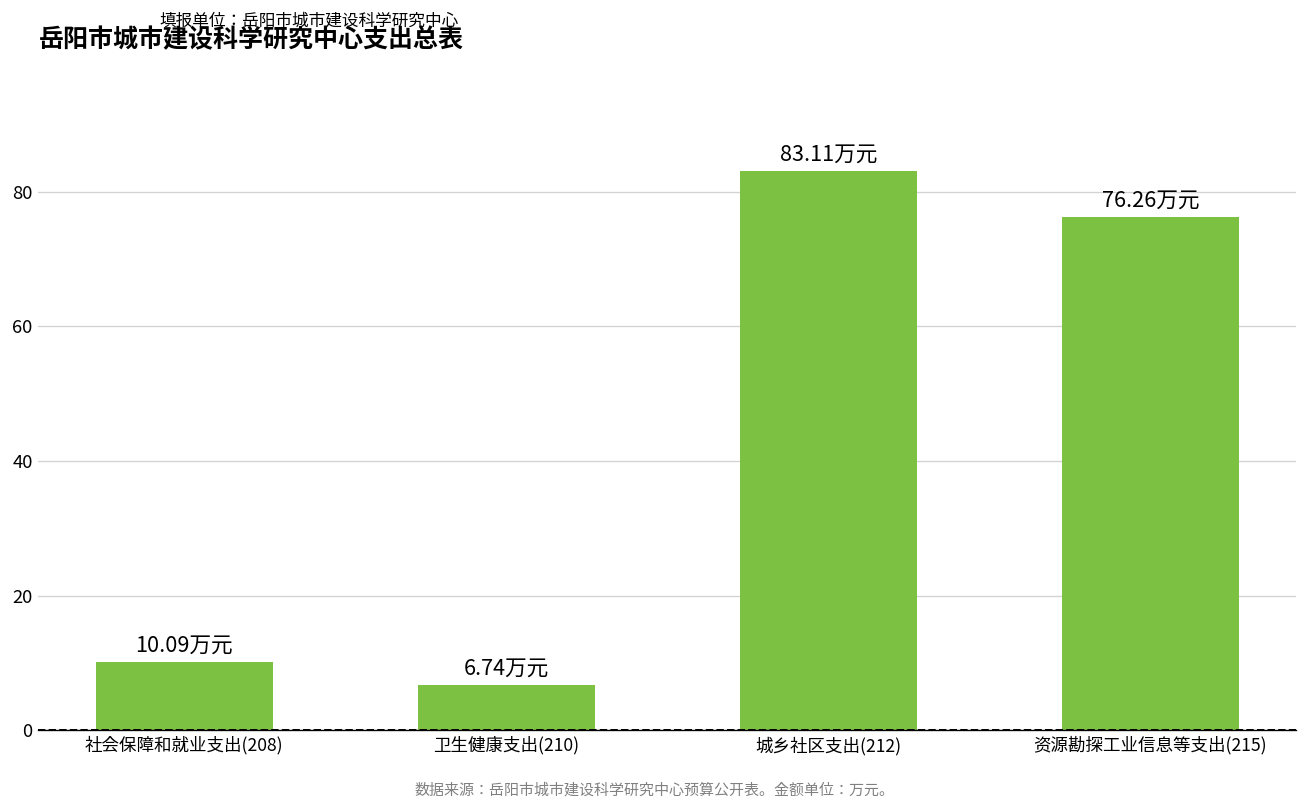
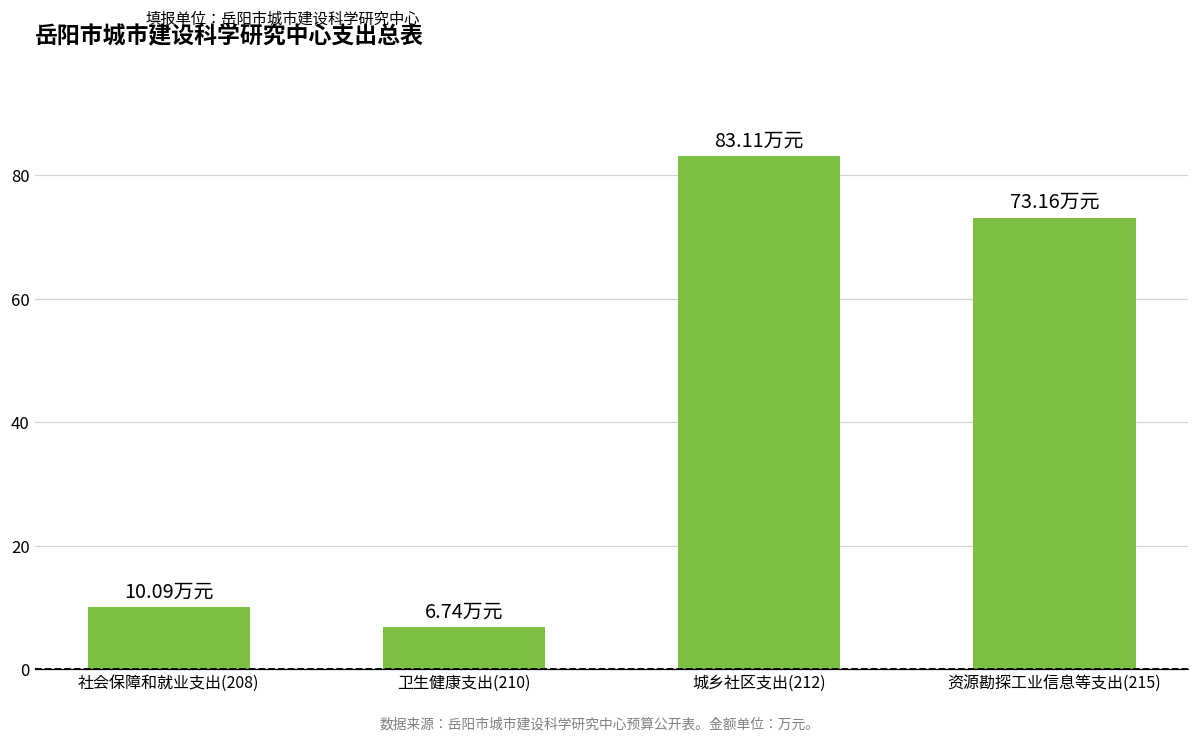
资源勘探工业信息等支出(215): 76.26 -> 73.16
